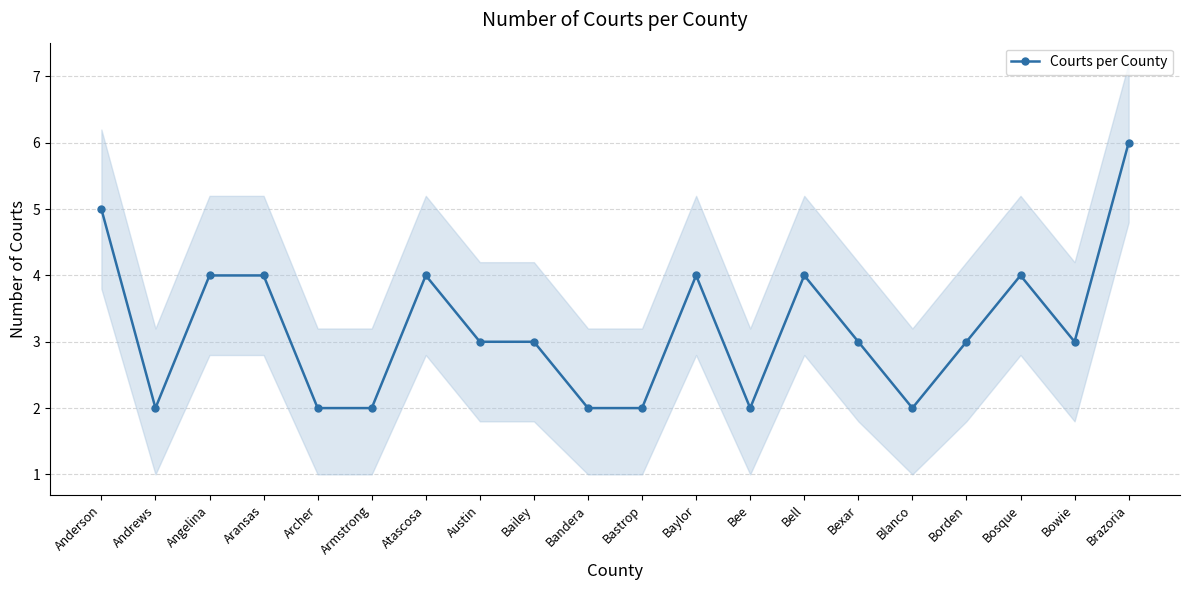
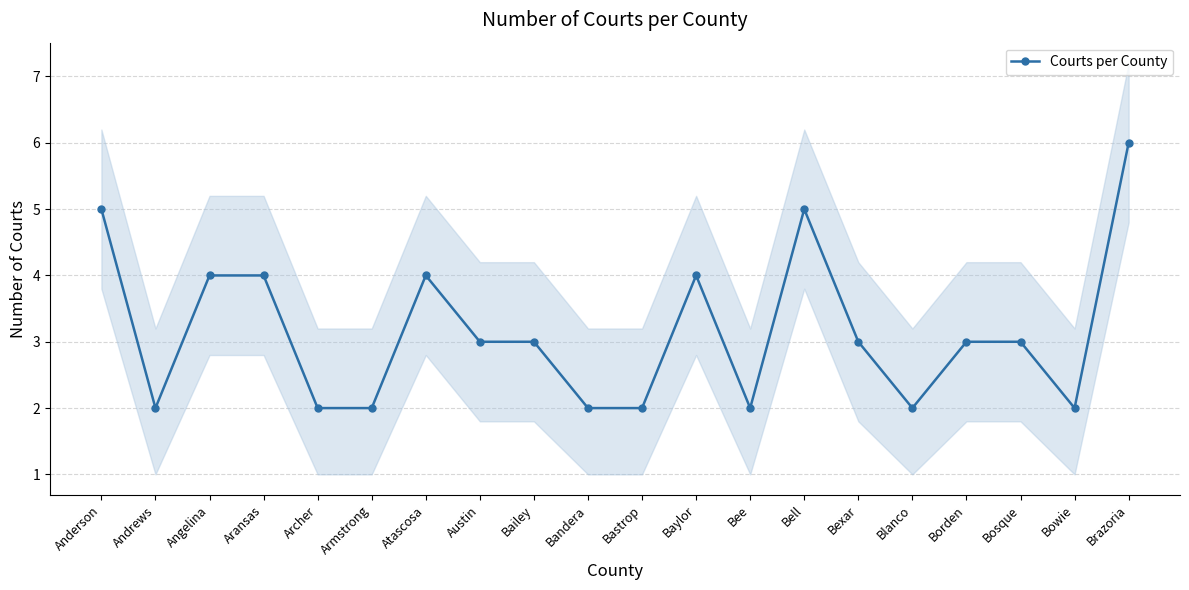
Courts per County, Bell: 4 -> 5
Courts per County, Bosque: 4 -> 3
Courts per County, Bowie: 3 -> 2
